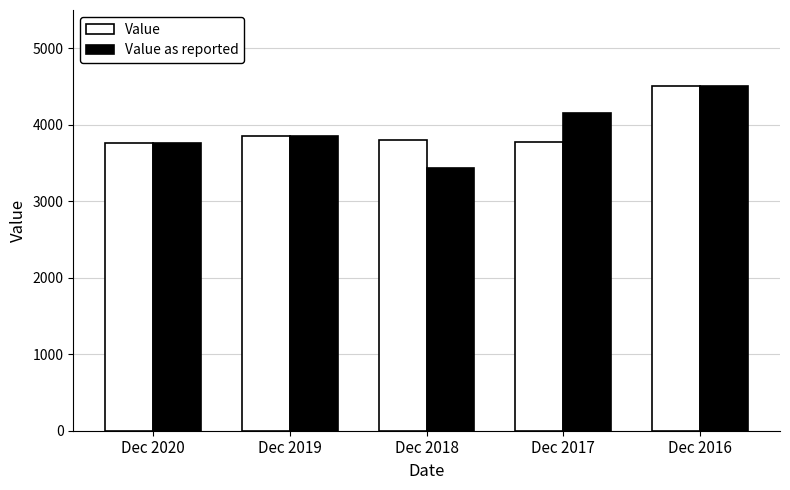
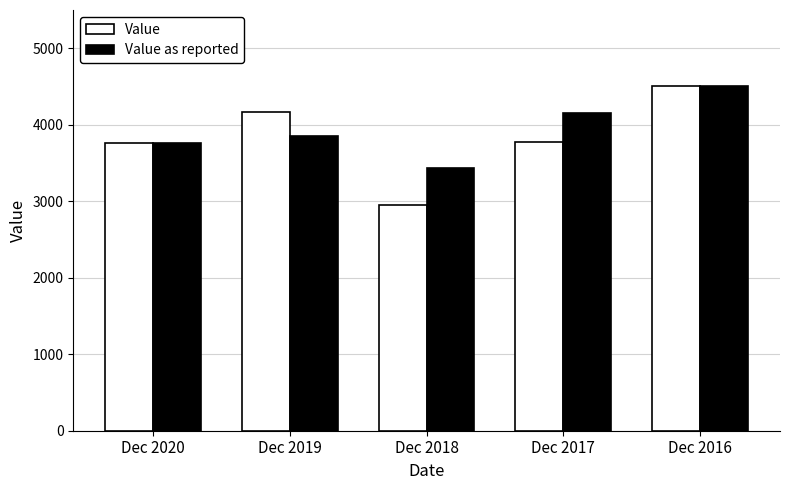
Value, Dec 2019: 3900 -> 4200
Value, Dec 2018: 3800 -> 3000
